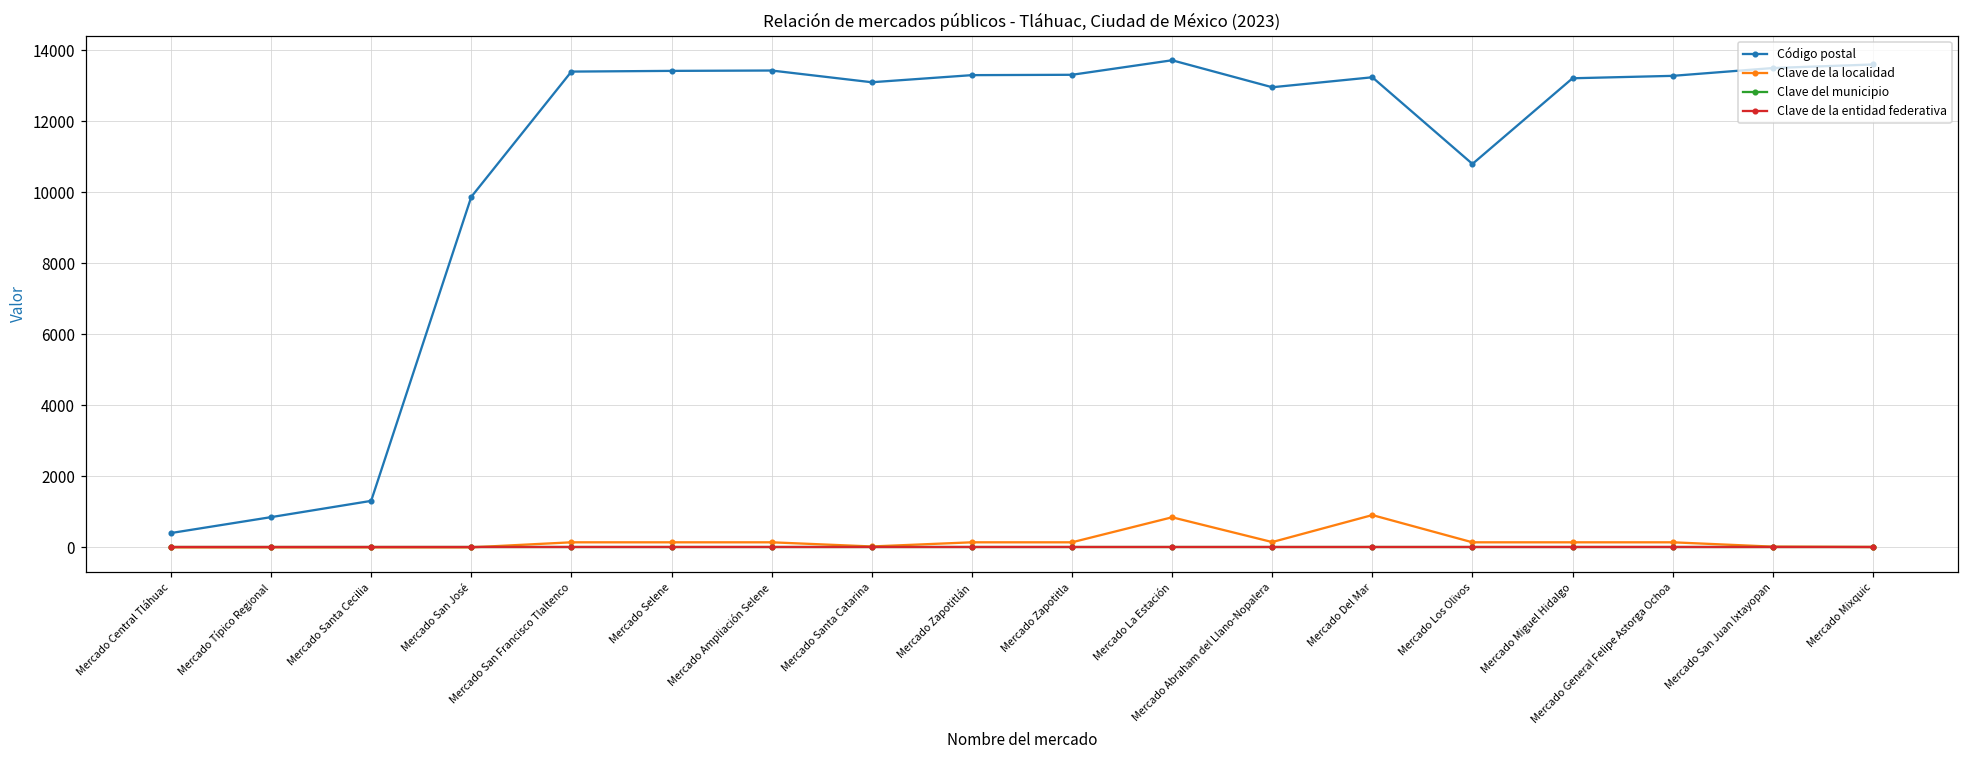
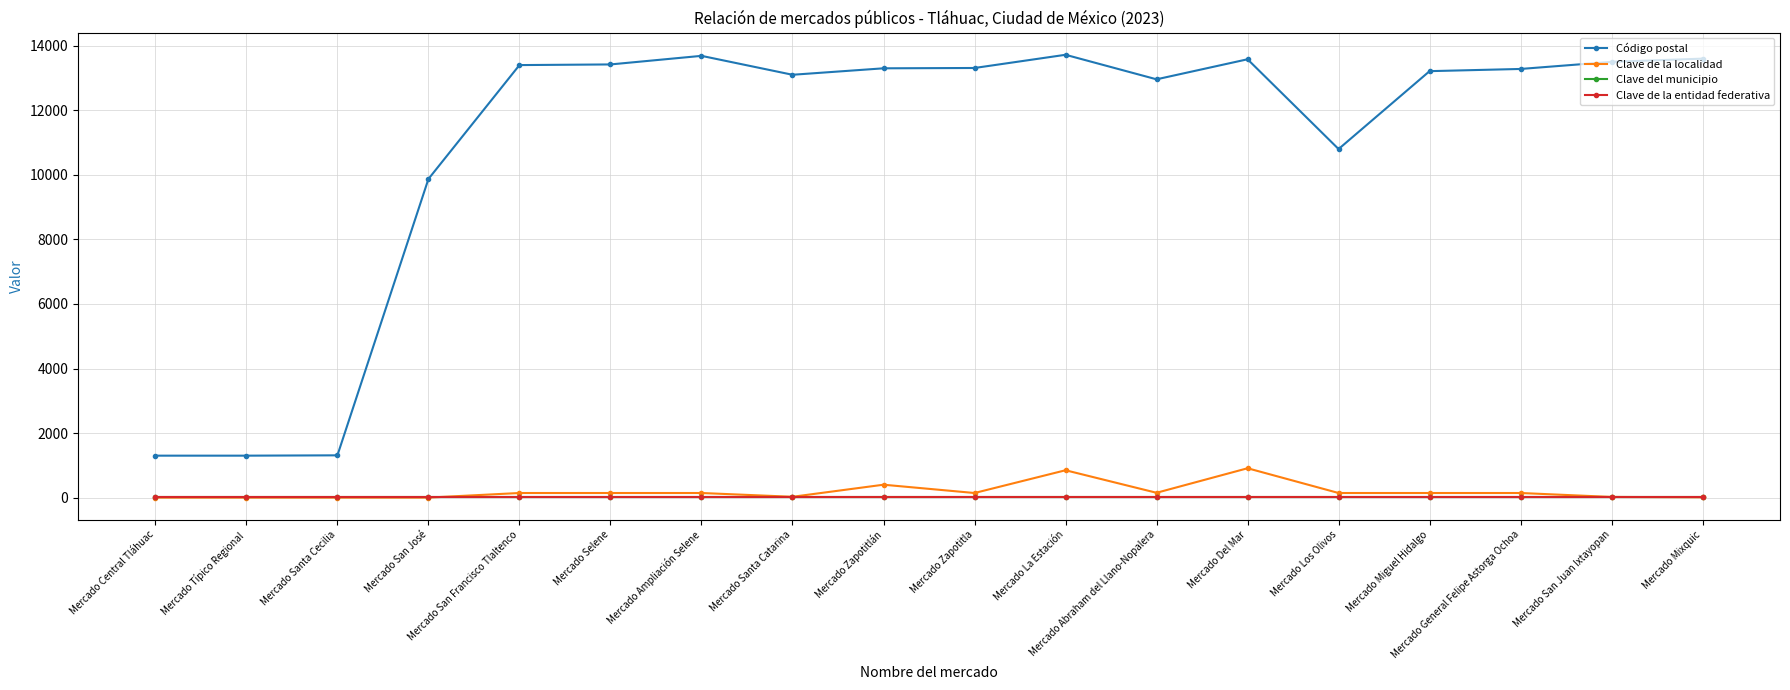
Código postal, Mercado Central Tláhuac: 400 -> 1300
Código postal, Mercado Típico Regional: 900 -> 1300
Código postal, Mercado Ampliación Selene: 13400 -> 13700
Clave de la localidad, Mercado Zapotitlán: 100 -> 400
Código postal, Mercado Del Mar: 13200 -> 13600
